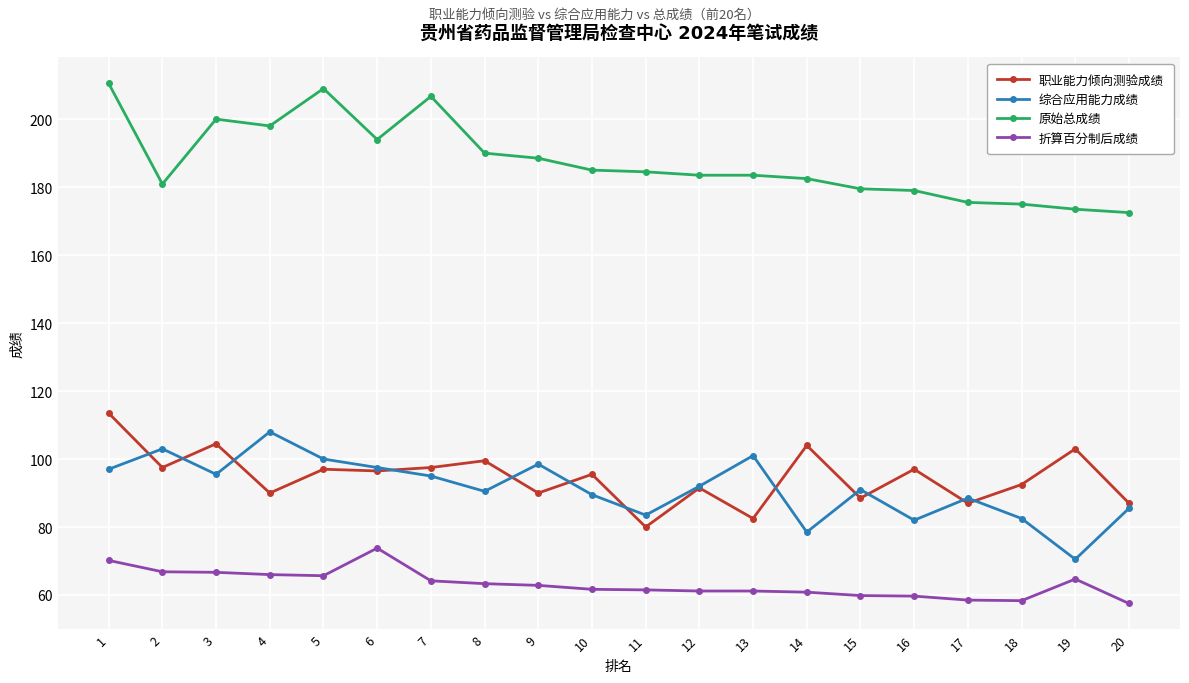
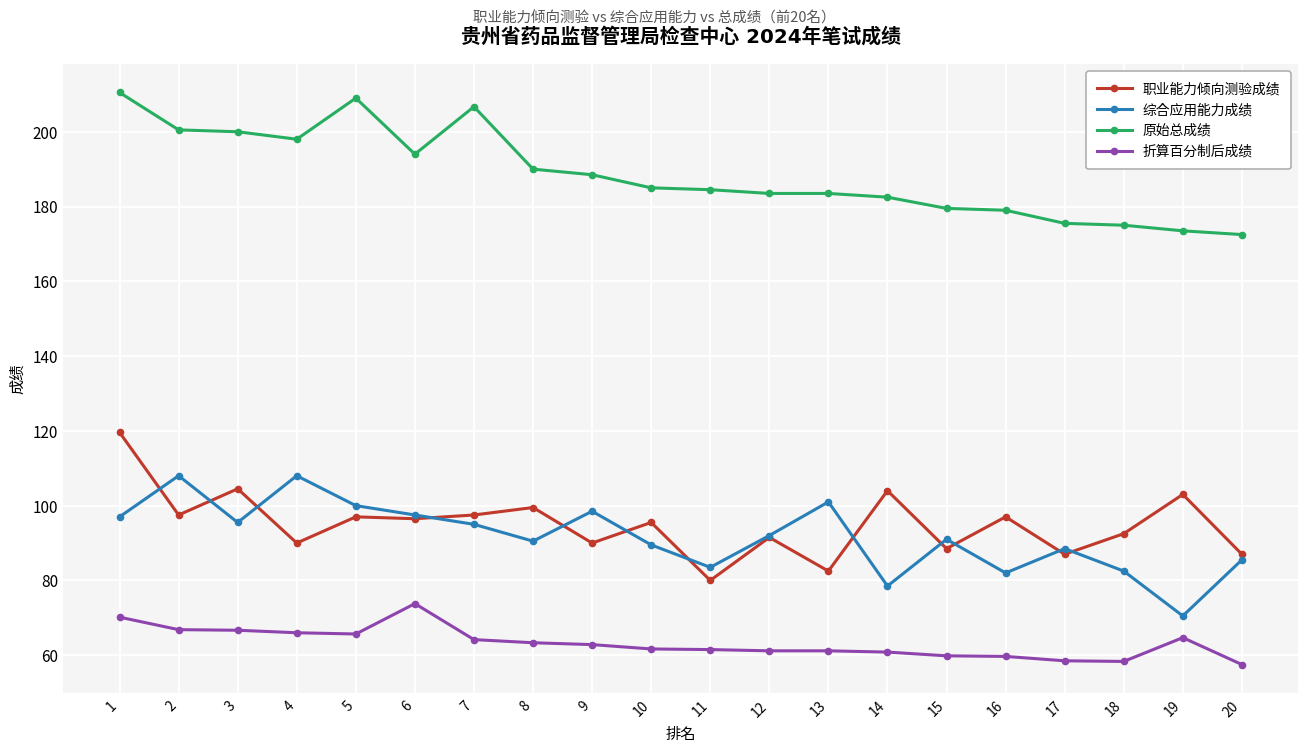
职业能力倾向测验成绩, 1: 114 -> 120
综合应用能力成绩, 2: 103 -> 108
原始总成绩, 2: 181 -> 201
